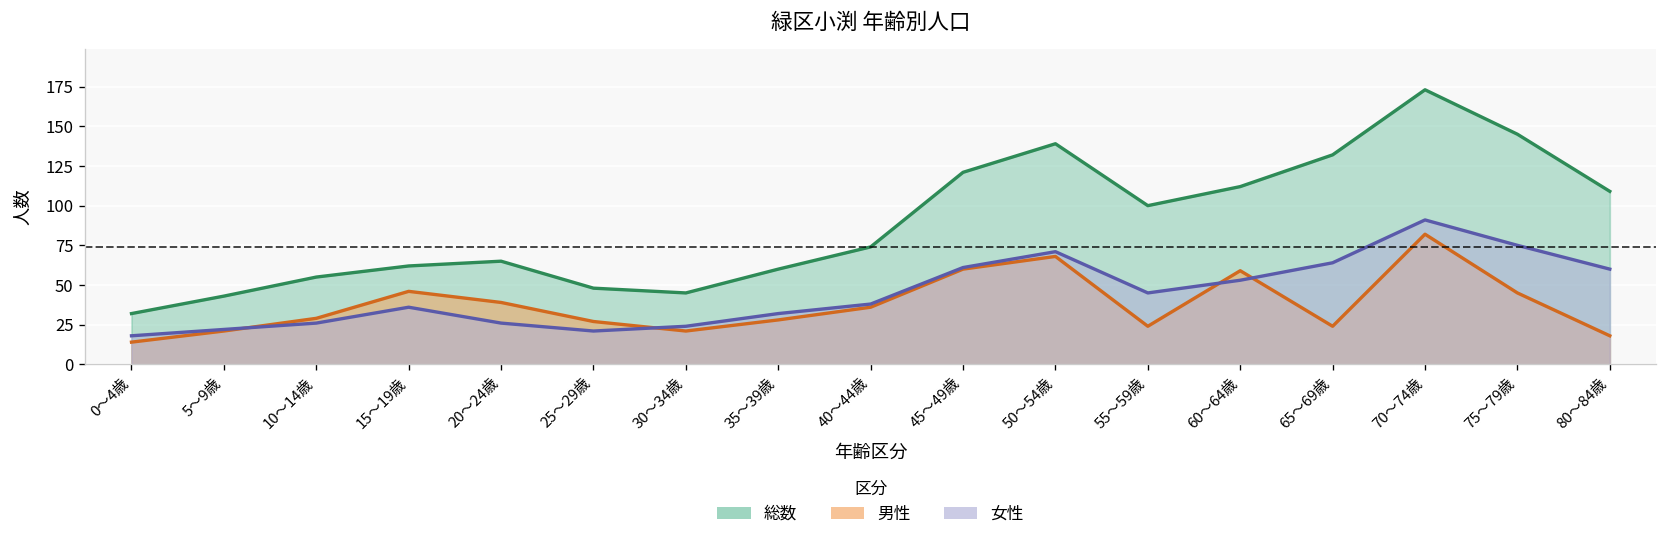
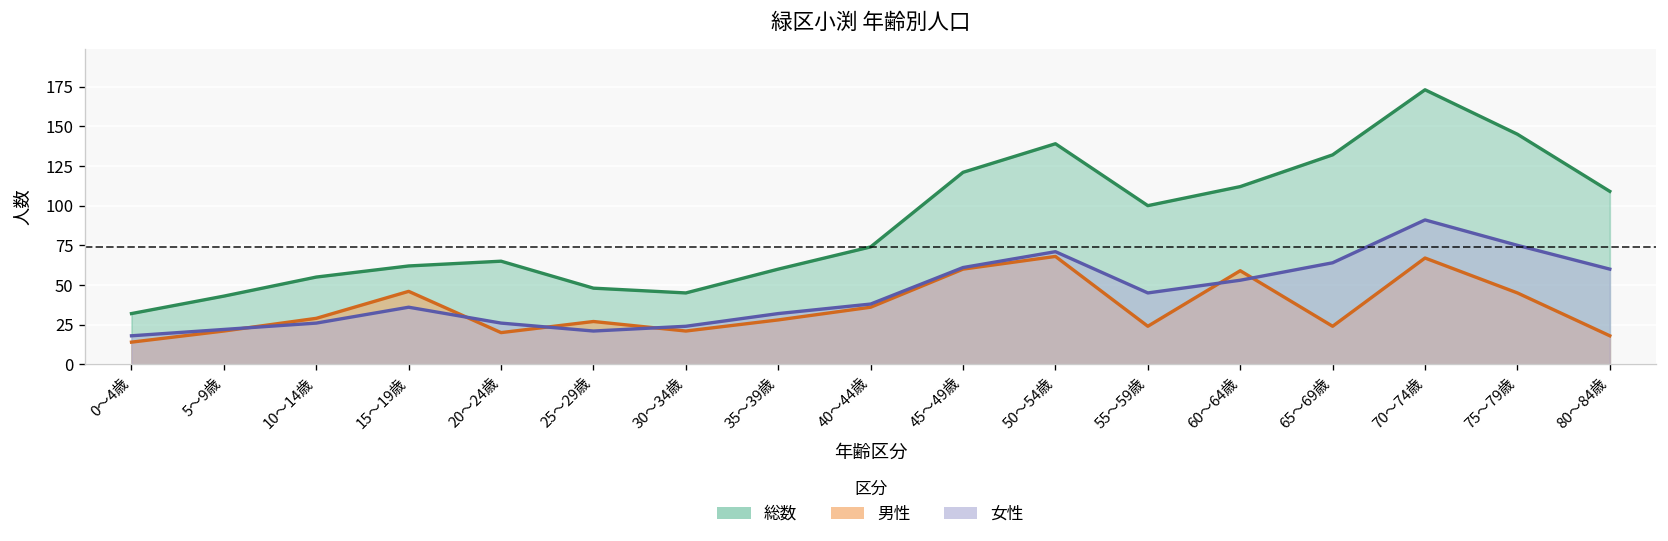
男性, 20～24歳: 39 -> 20
男性, 70～74歳: 82 -> 67
